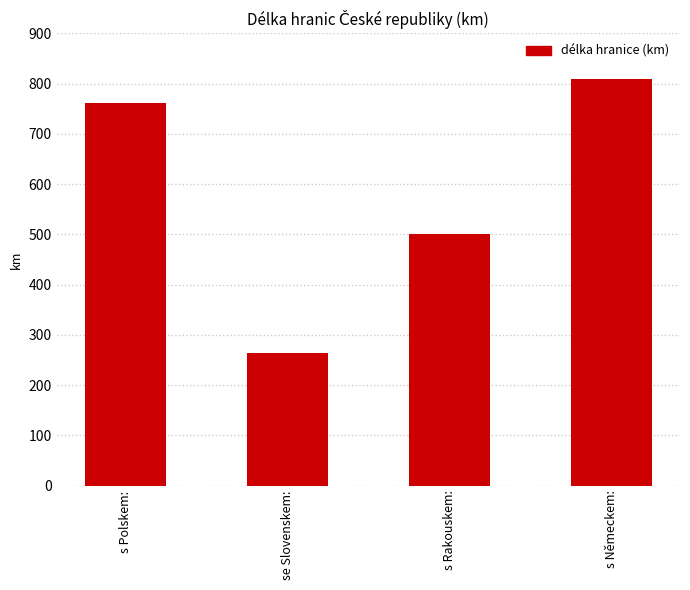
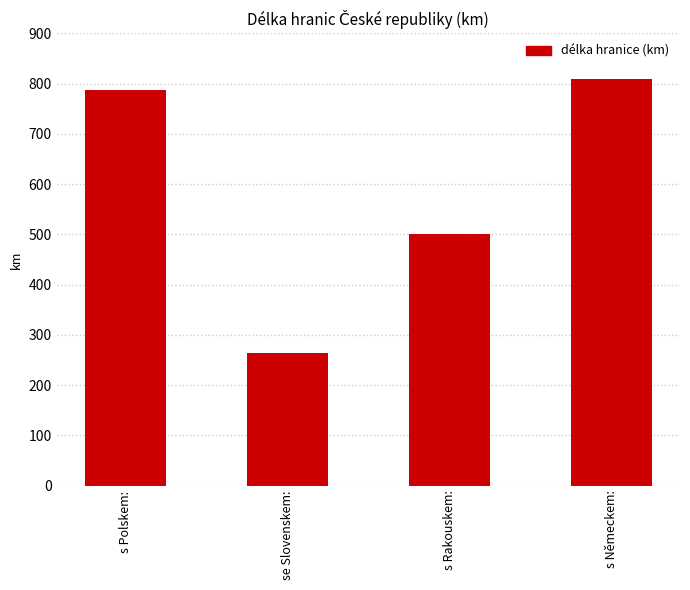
s Polskem:: 760 -> 790
